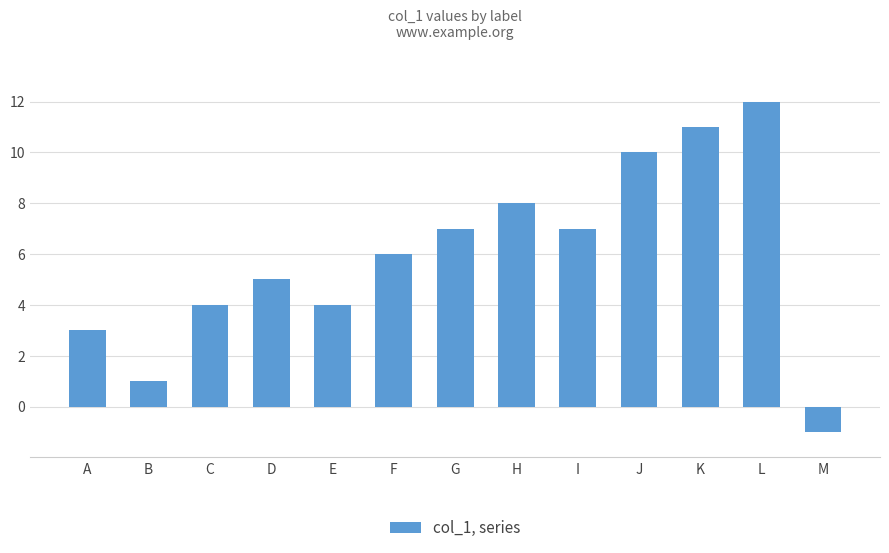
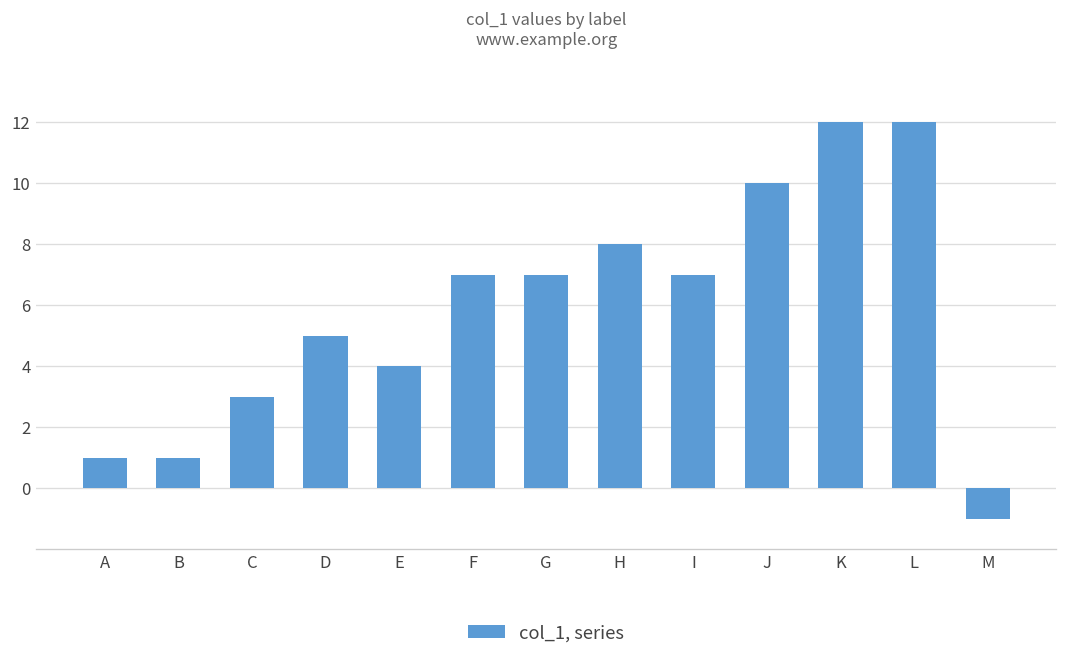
A: 3 -> 1
C: 4 -> 3
F: 6 -> 7
K: 11 -> 12
